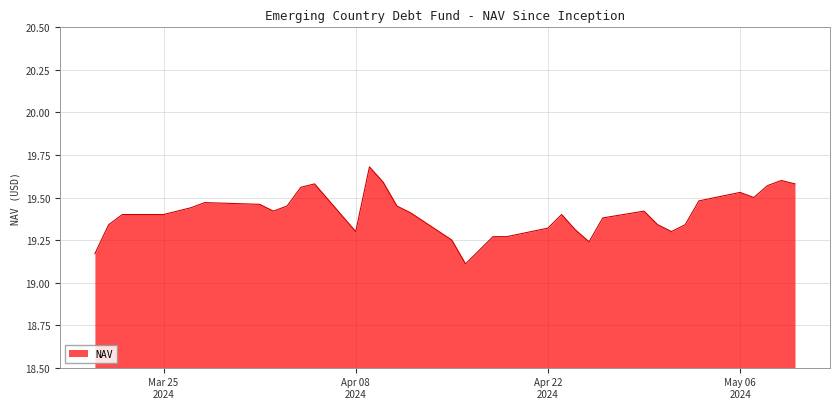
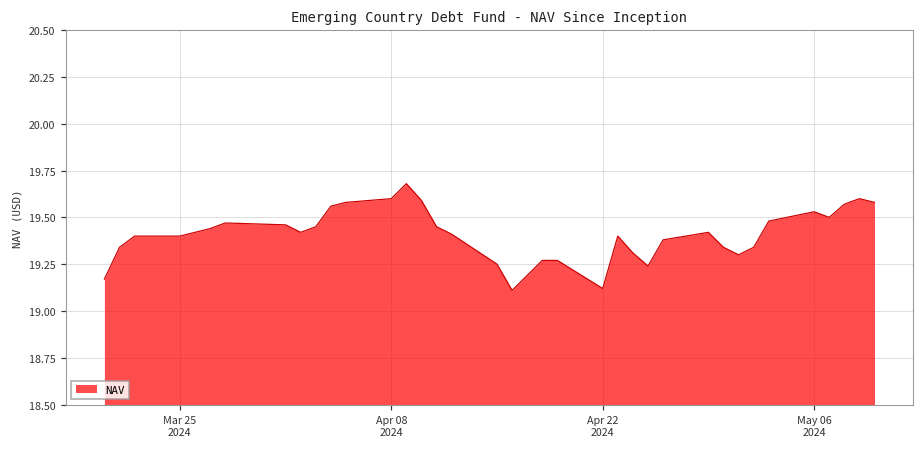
Apr 08 2024: 19.3 -> 19.6
Apr 22 2024: 19.32 -> 19.12
